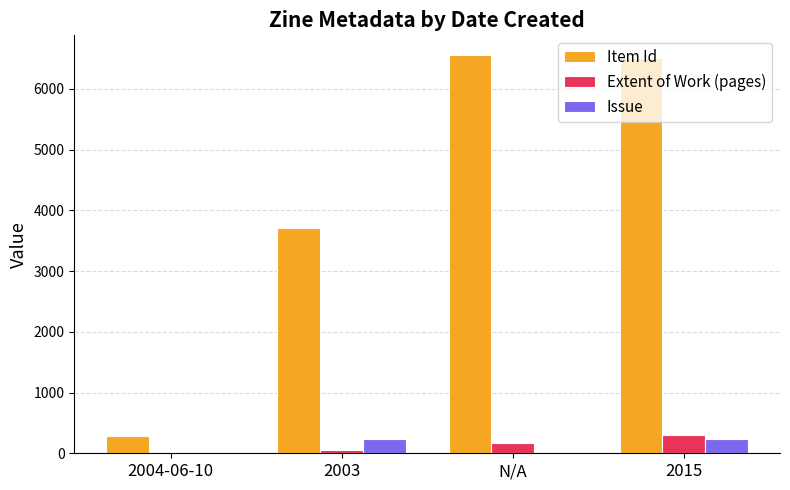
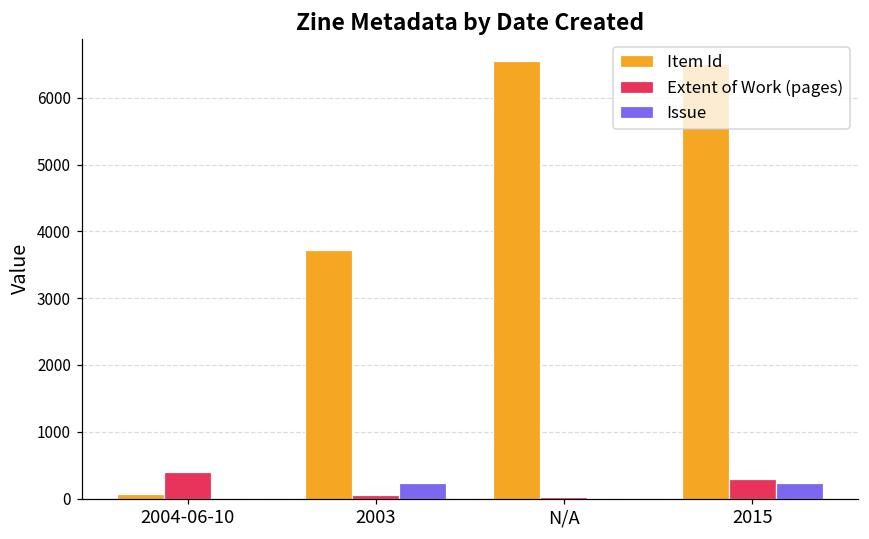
Item Id, 2004-06-10: 300 -> 100
Extent of Work (pages), 2004-06-10: 0 -> 400
Extent of Work (pages), N/A: 200 -> 0
